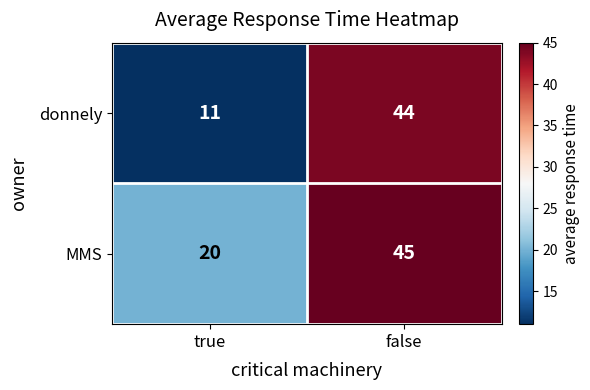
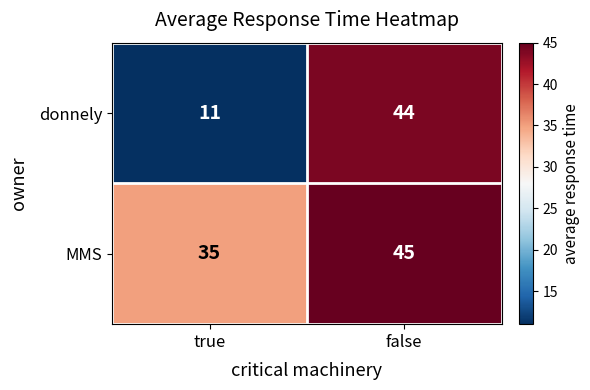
MMS, true: 20 -> 35
